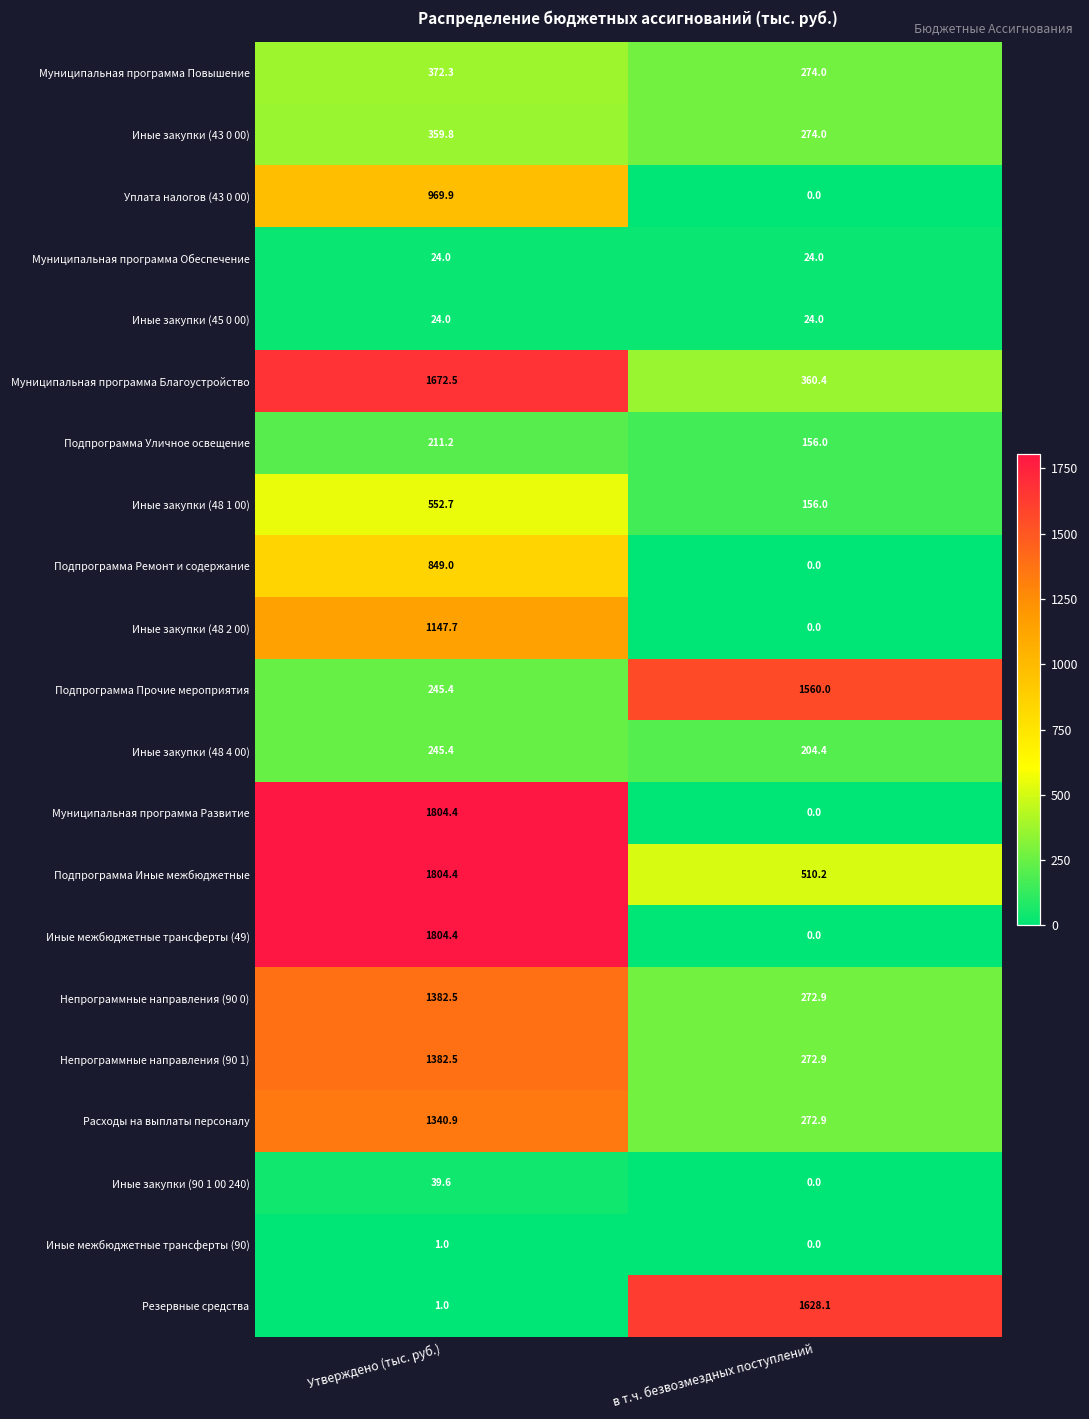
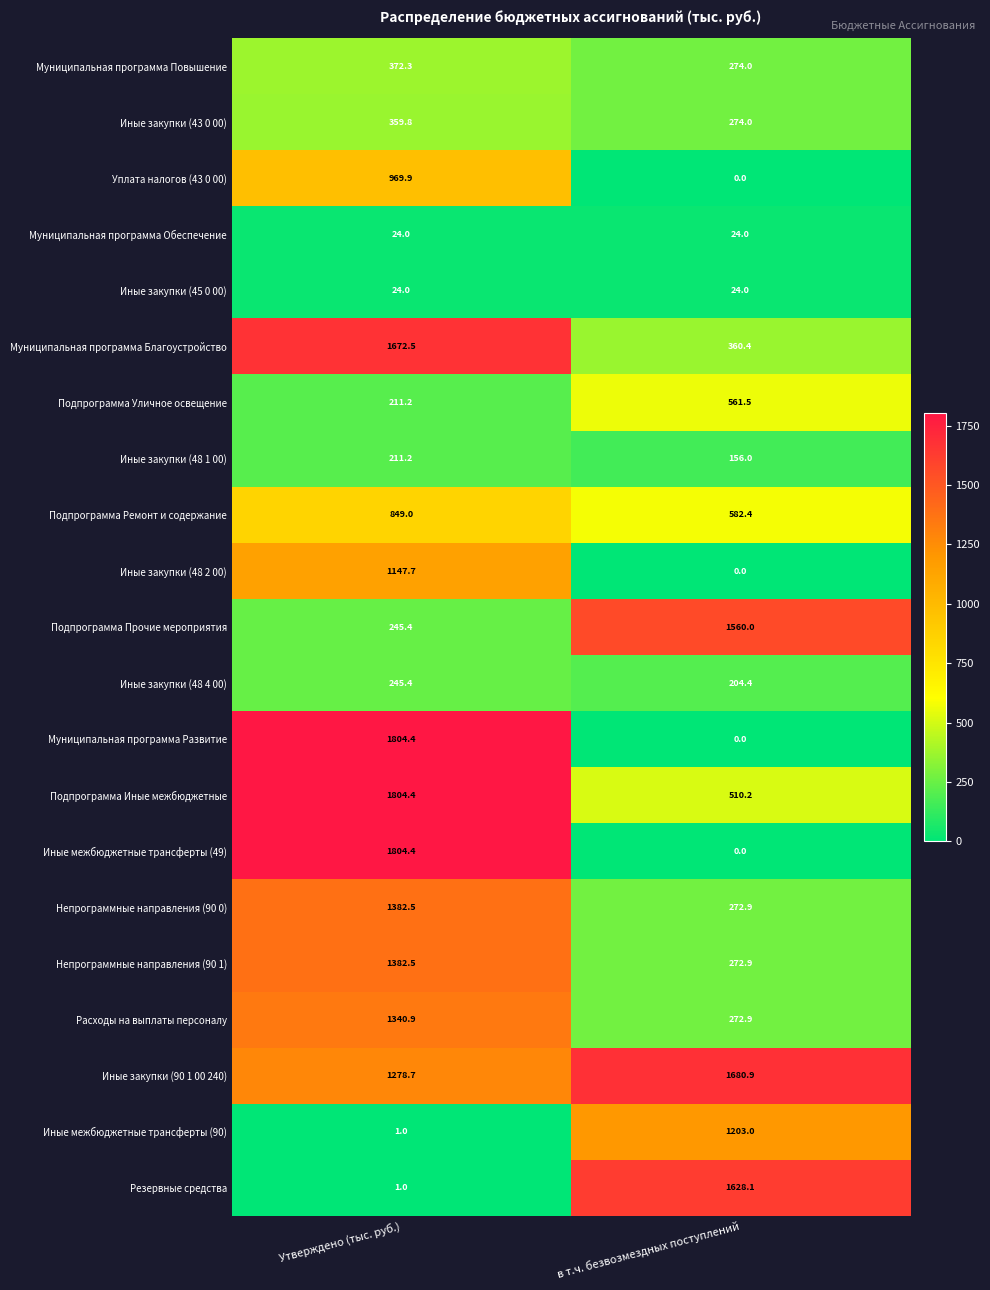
Подпрограмма Уличное освещение, в т.ч. безвозмездных поступлений: 156.0 -> 561.5
Иные закупки (48 1 00), Утверждено (тыс. руб.): 552.7 -> 211.2
Подпрограмма Ремонт и содержание, в т.ч. безвозмездных поступлений: 0.0 -> 582.4
Иные закупки (90 1 00 240), Утверждено (тыс. руб.): 39.6 -> 1278.7
Иные закупки (90 1 00 240), в т.ч. безвозмездных поступлений: 0.0 -> 1680.9
Иные межбюджетные трансферты (90), в т.ч. безвозмездных поступлений: 0.0 -> 1203.0
